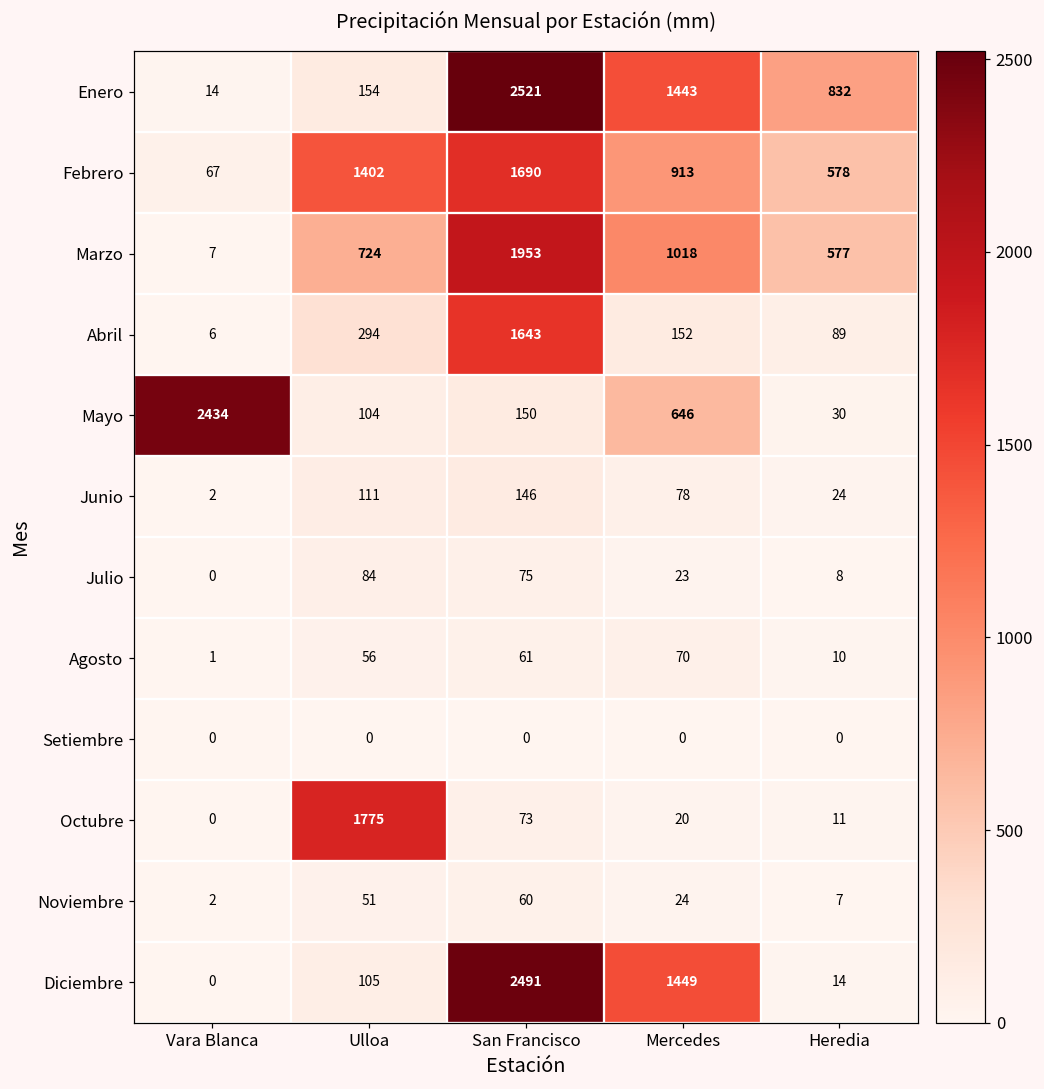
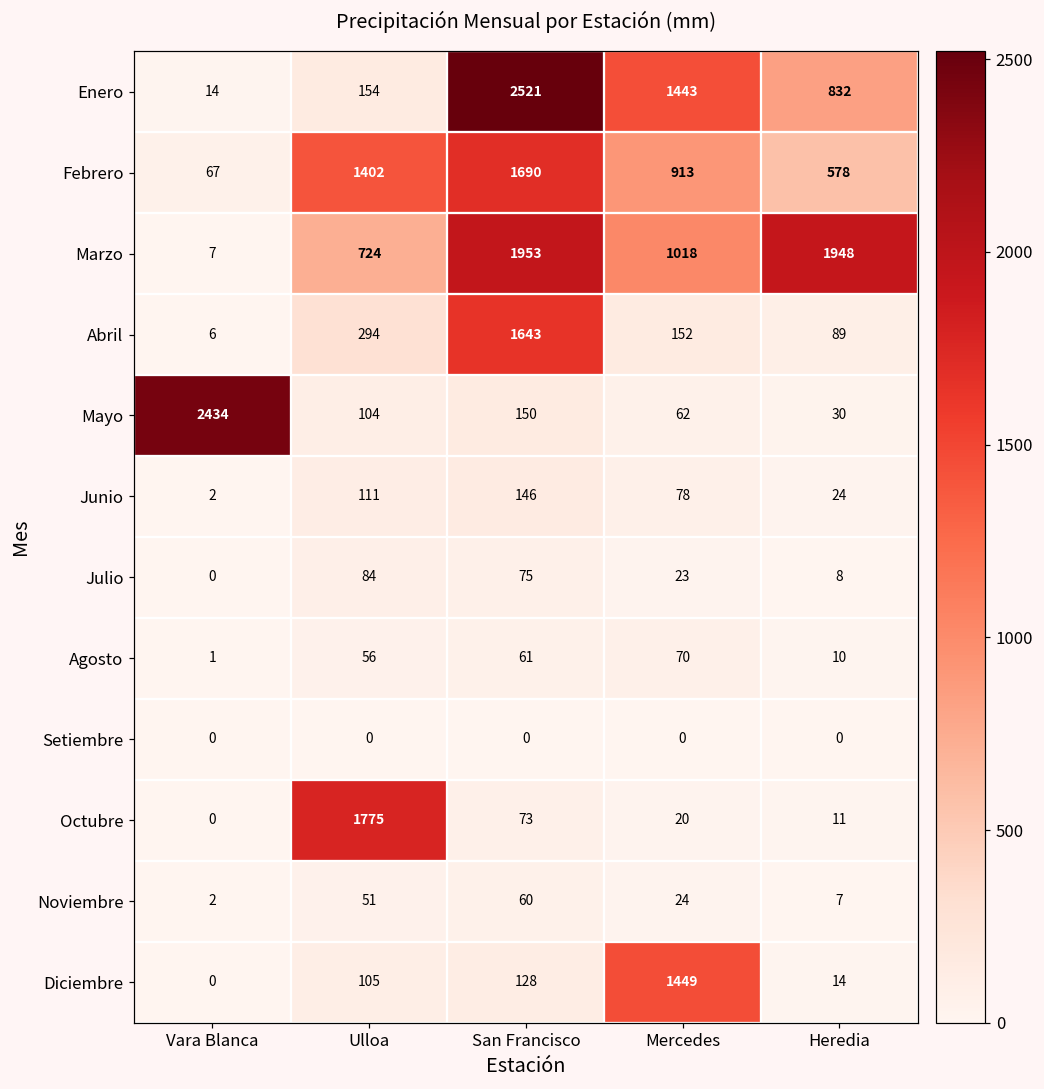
Marzo, Heredia: 577 -> 1948
Mayo, Mercedes: 646 -> 62
Diciembre, San Francisco: 2491 -> 128
